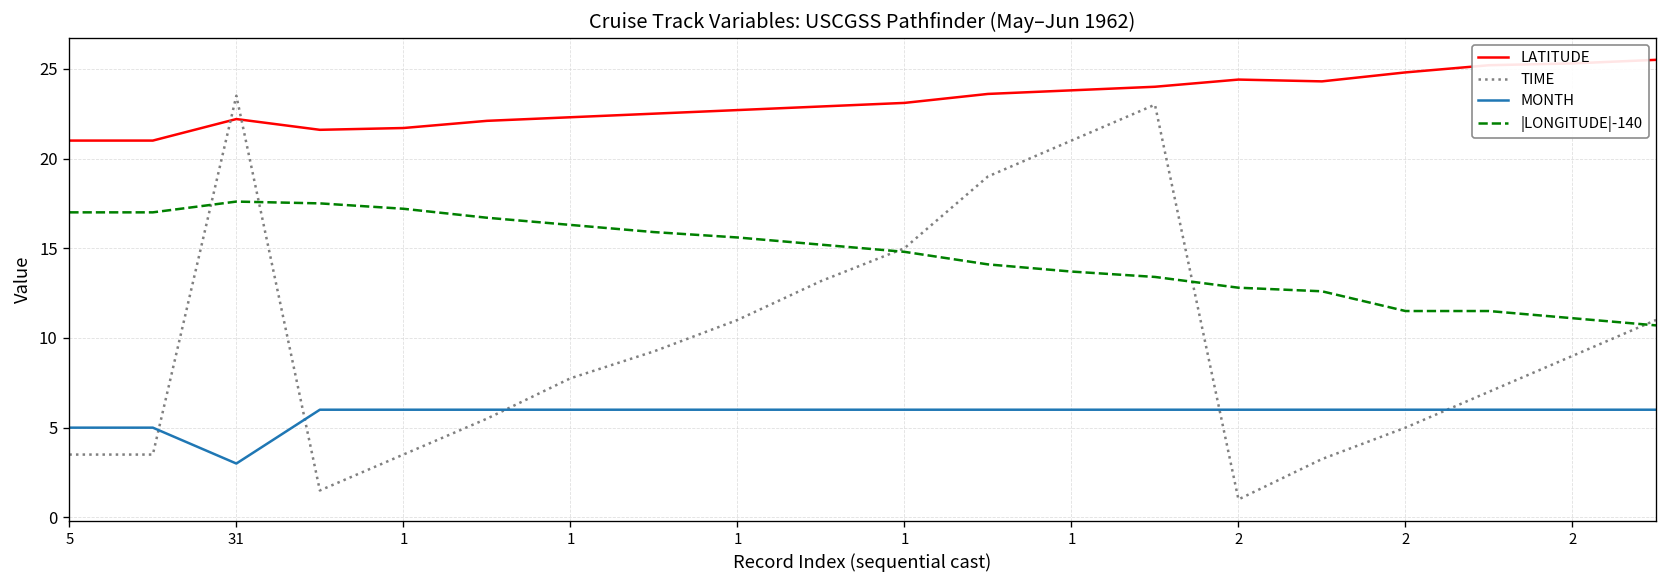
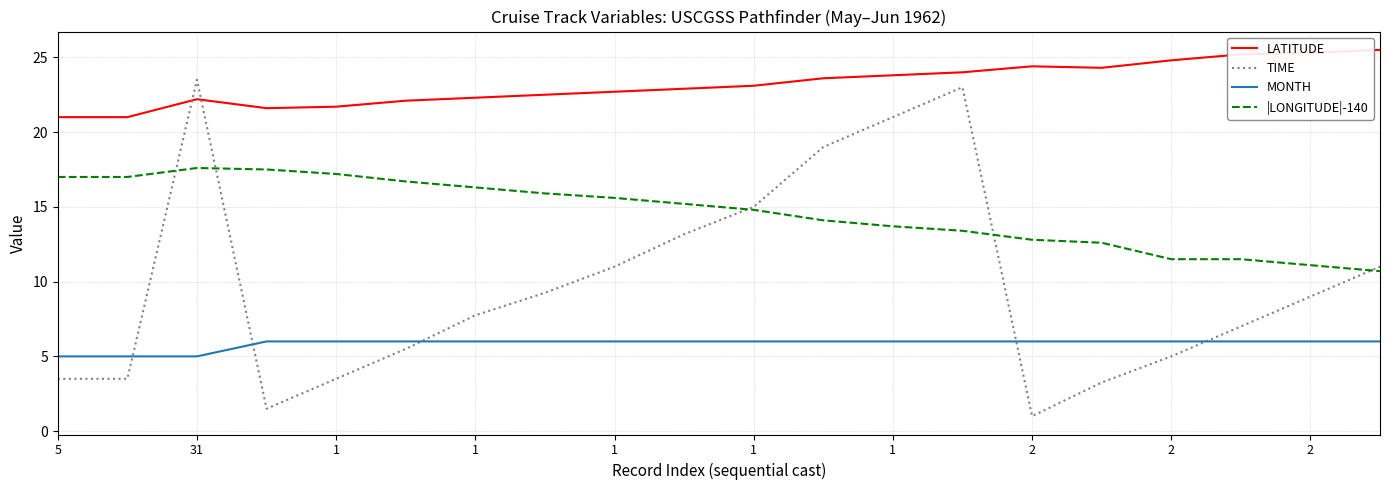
MONTH, 31: 3 -> 5
